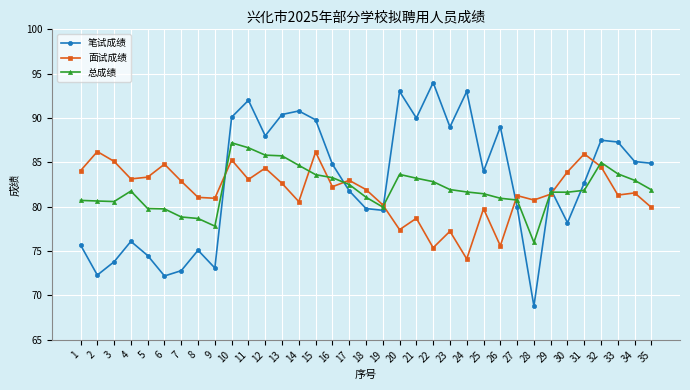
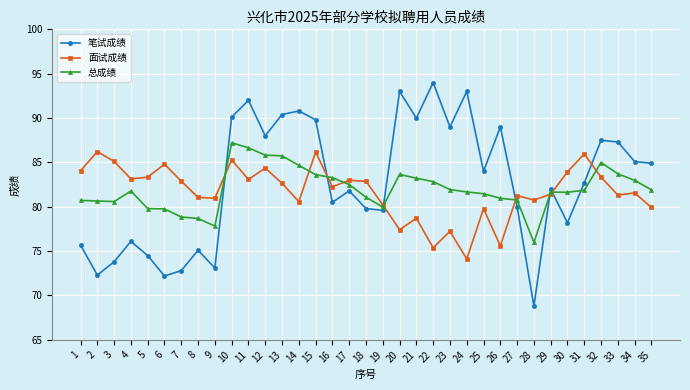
笔试成绩, 16: 85 -> 81
面试成绩, 18: 82 -> 83
面试成绩, 32: 85 -> 83
